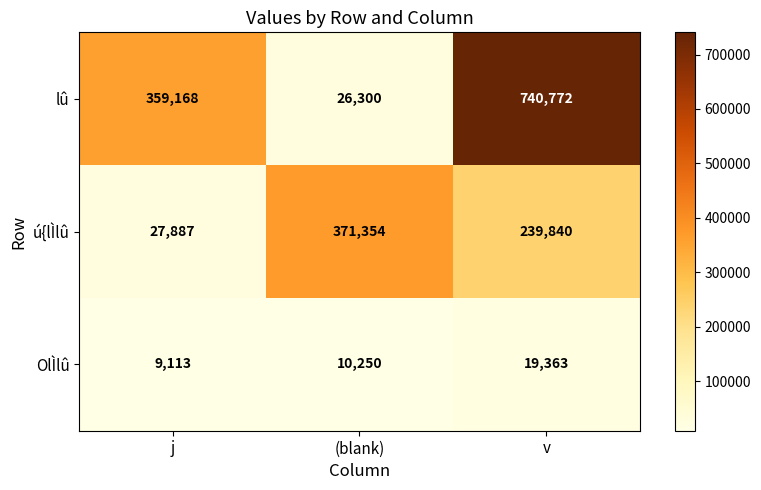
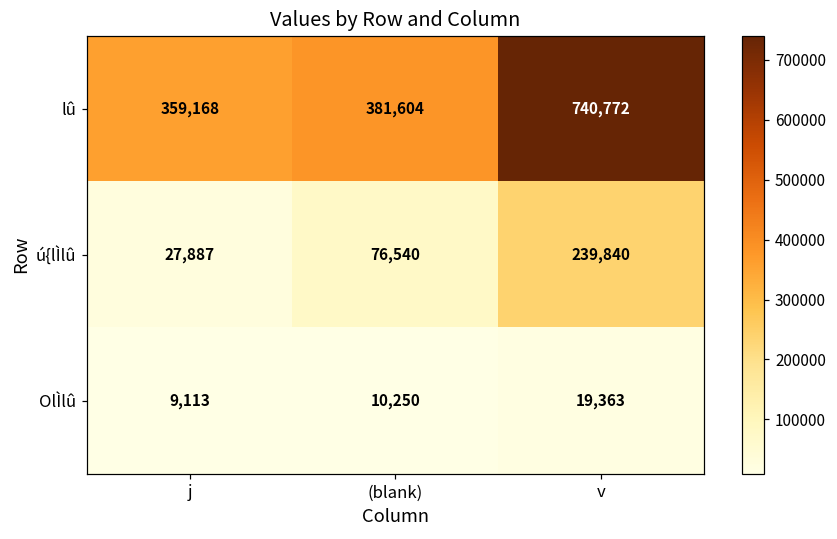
lû, (blank): 26,300 -> 381,604
ú{lÌlû, (blank): 371,354 -> 76,540
